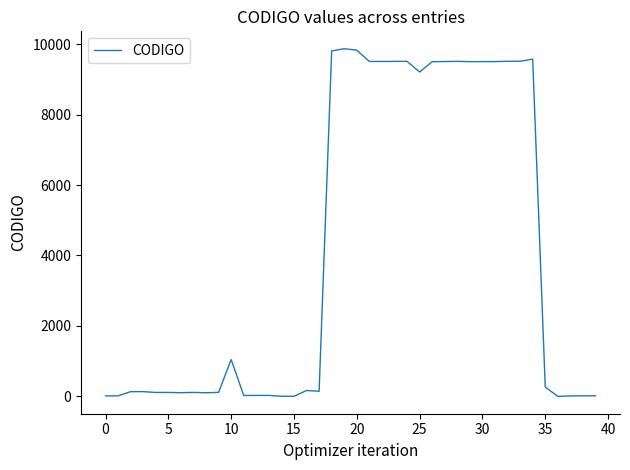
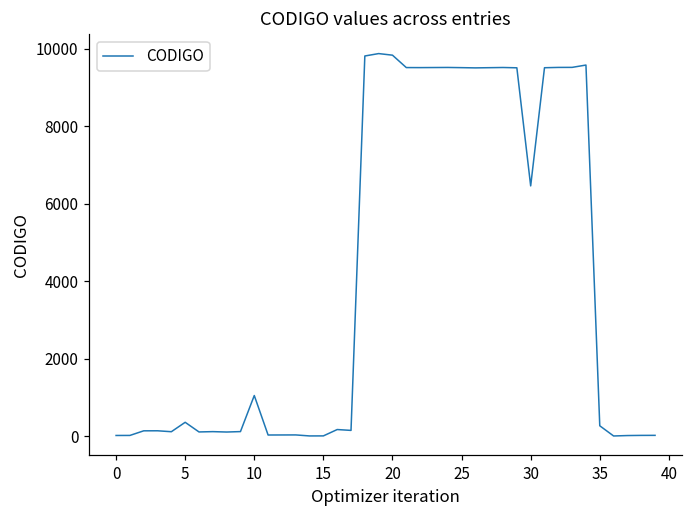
5: 100 -> 400
25: 9200 -> 9500
30: 9500 -> 6500
